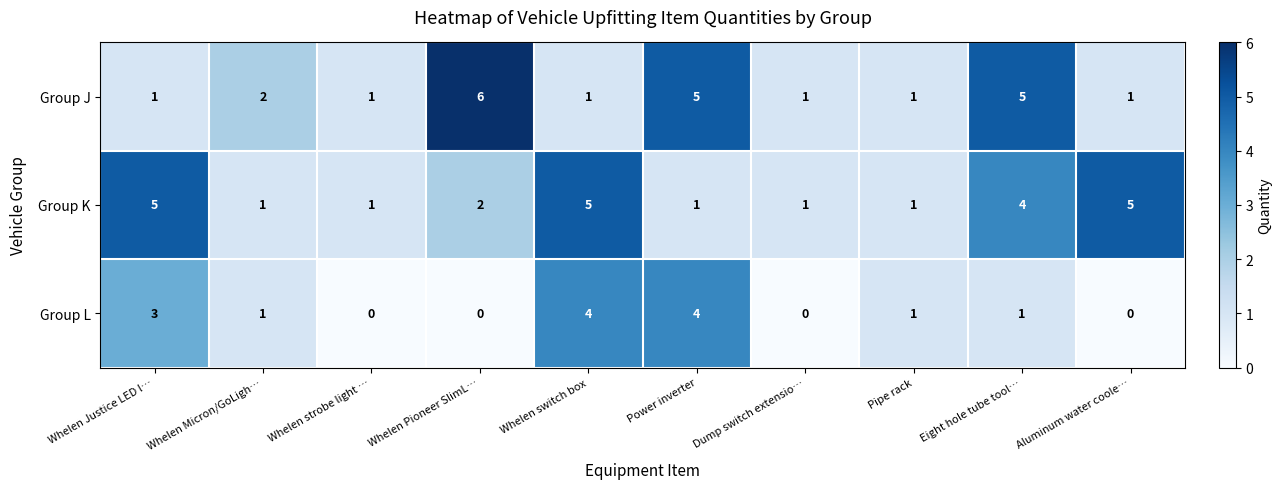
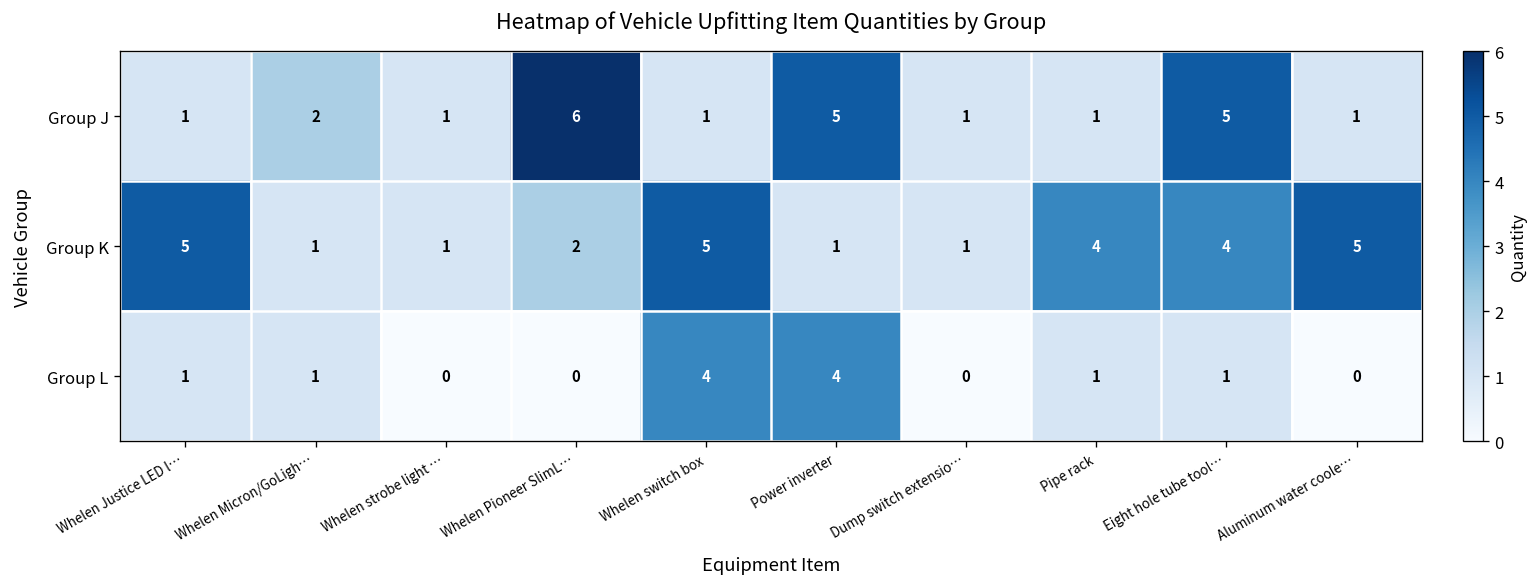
Group K, Pipe rack: 1 -> 4
Group L, Whelen Justice LED l…: 3 -> 1
